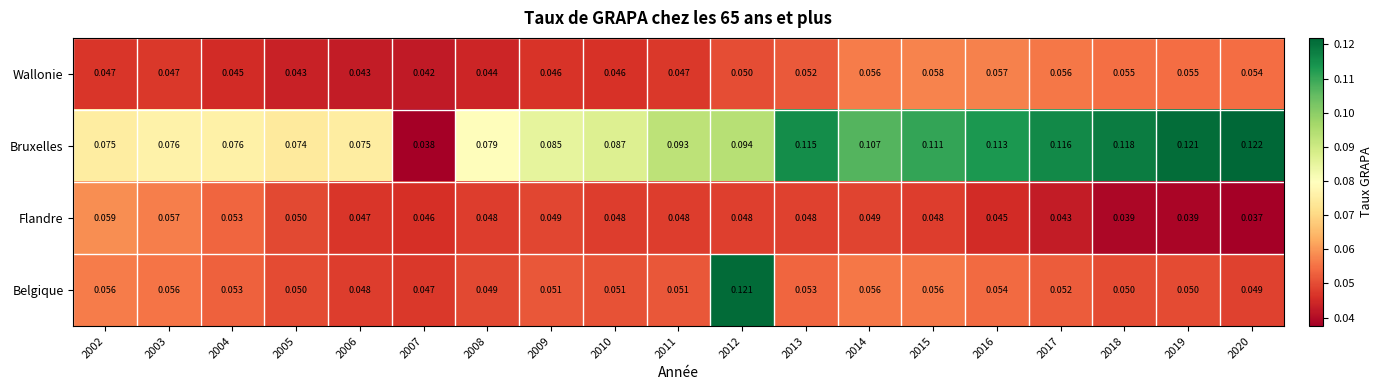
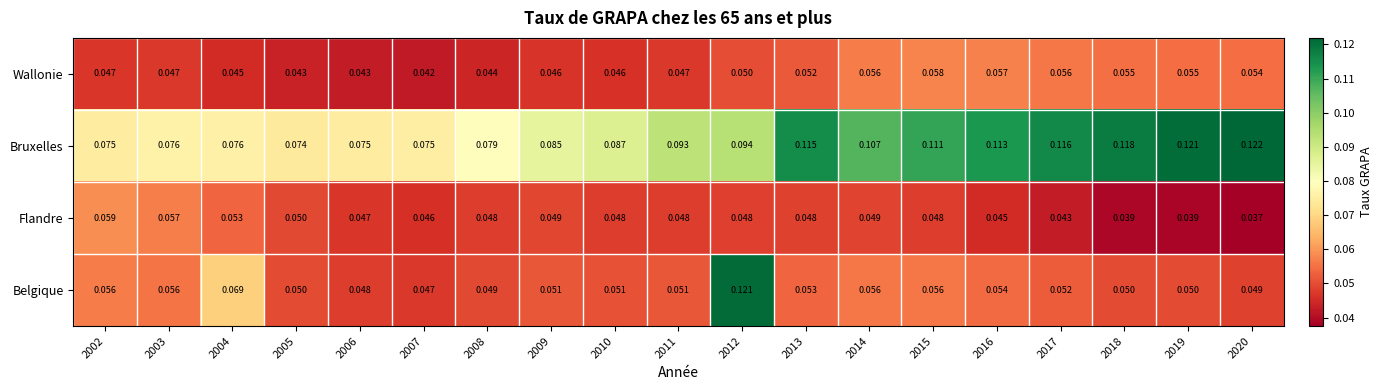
Bruxelles, 2007: 0.038 -> 0.075
Belgique, 2004: 0.053 -> 0.069
